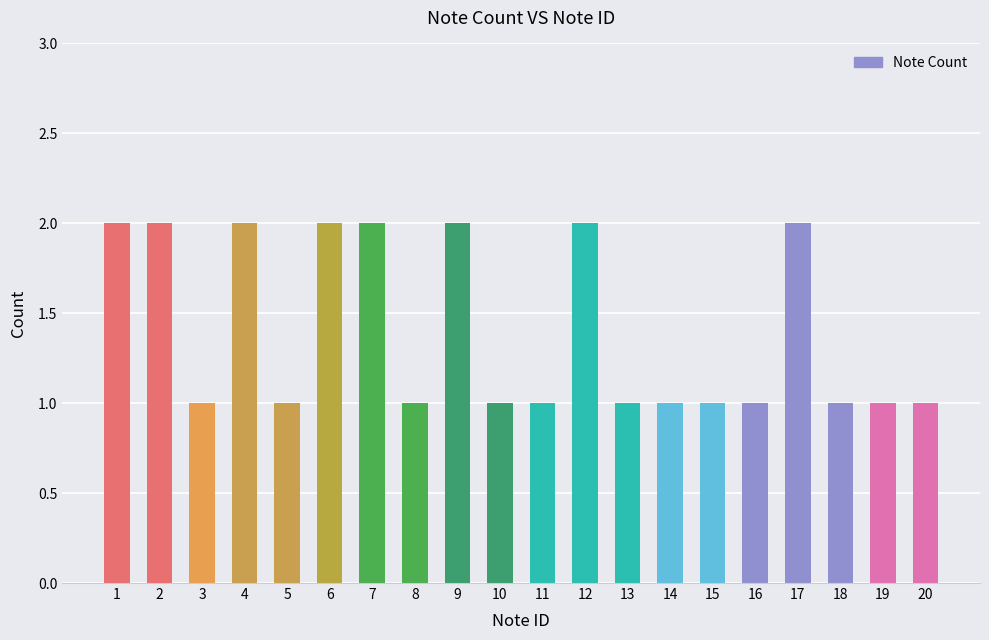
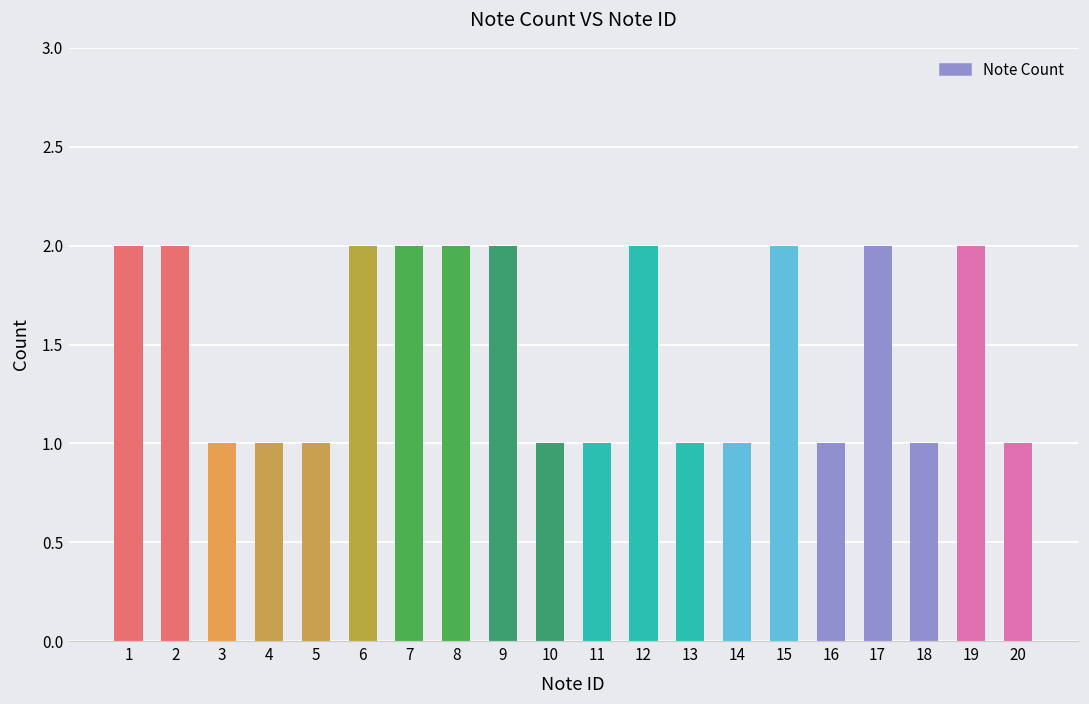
4: 2 -> 1
8: 1 -> 2
15: 1 -> 2
19: 1 -> 2
